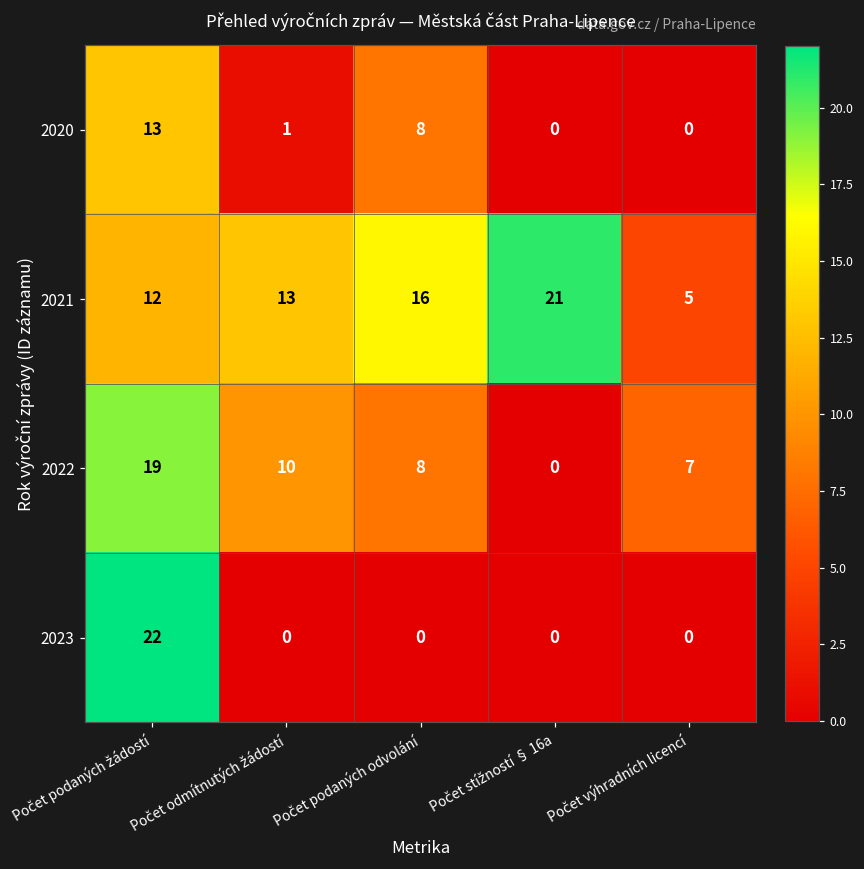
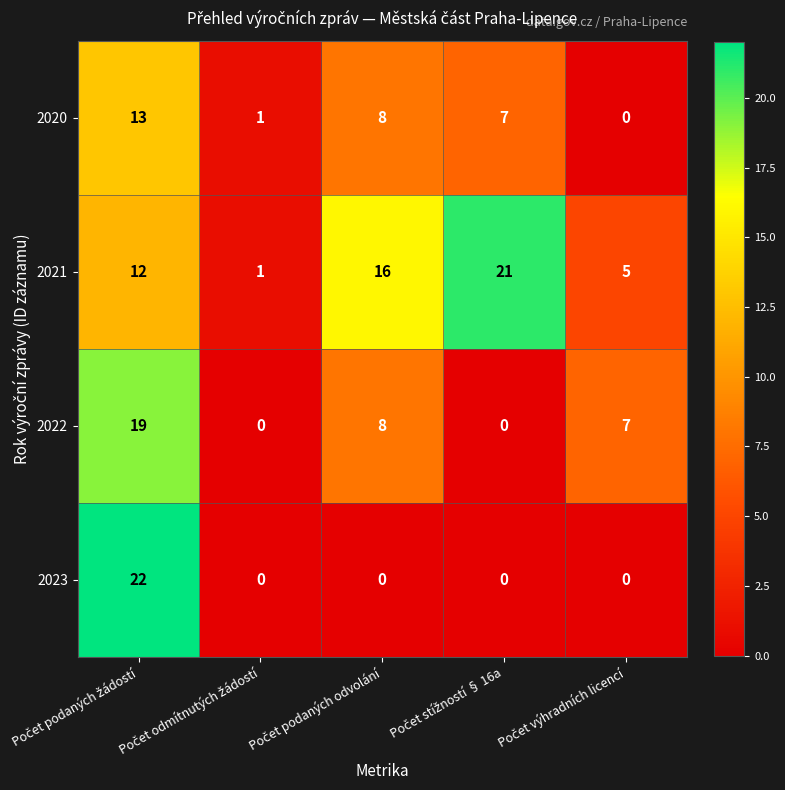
2020, Počet stížností § 16a: 0 -> 7
2021, Počet odmítnutých žádostí: 13 -> 1
2022, Počet odmítnutých žádostí: 10 -> 0
